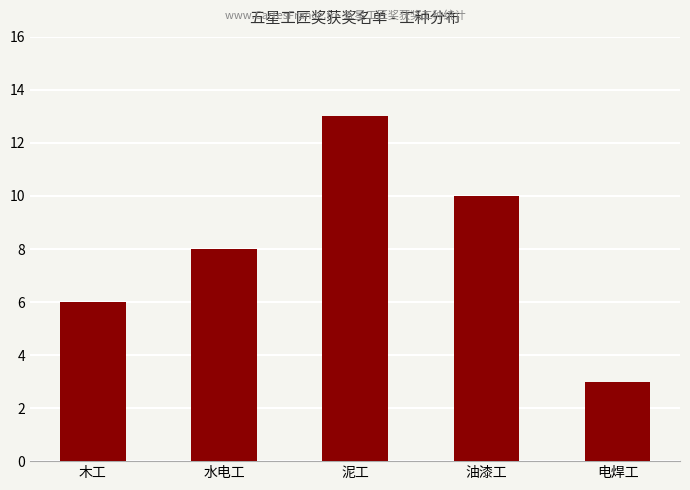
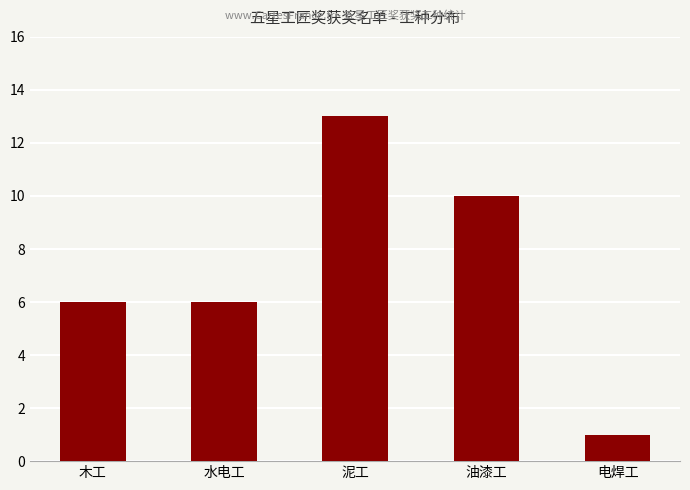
水电工: 8 -> 6
电焊工: 3 -> 1
